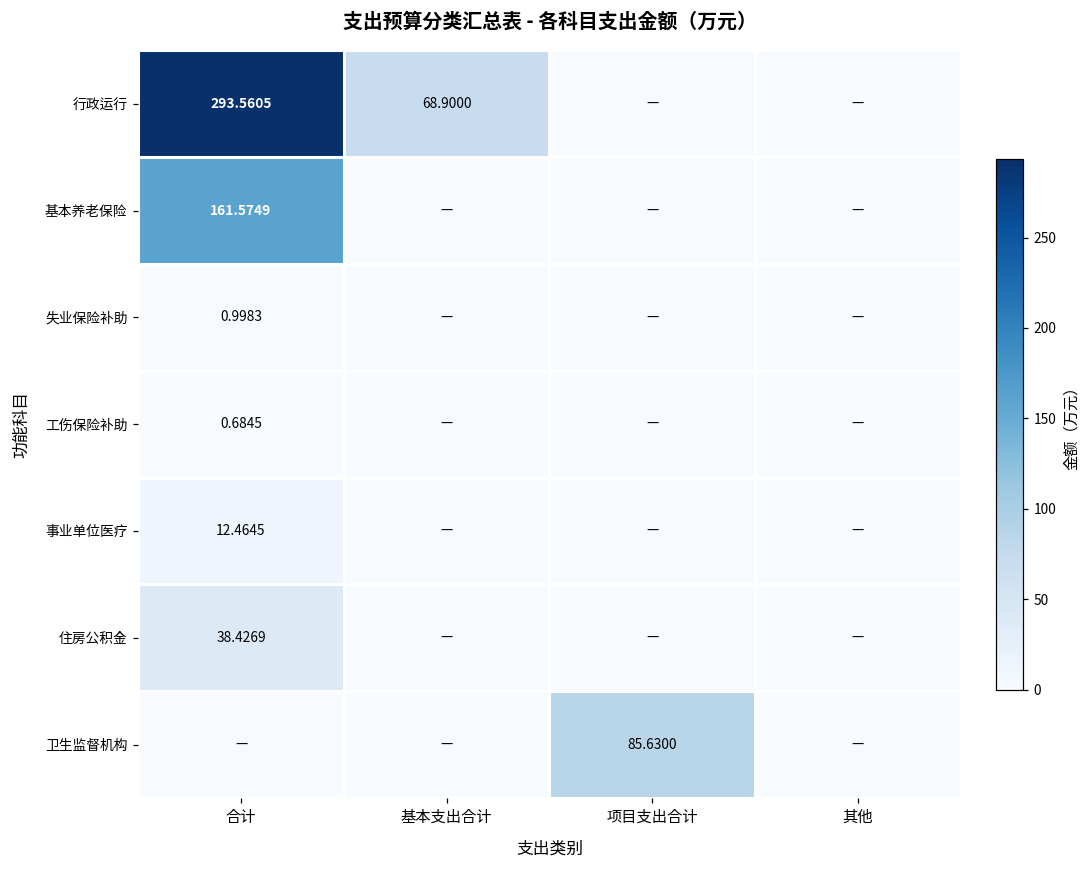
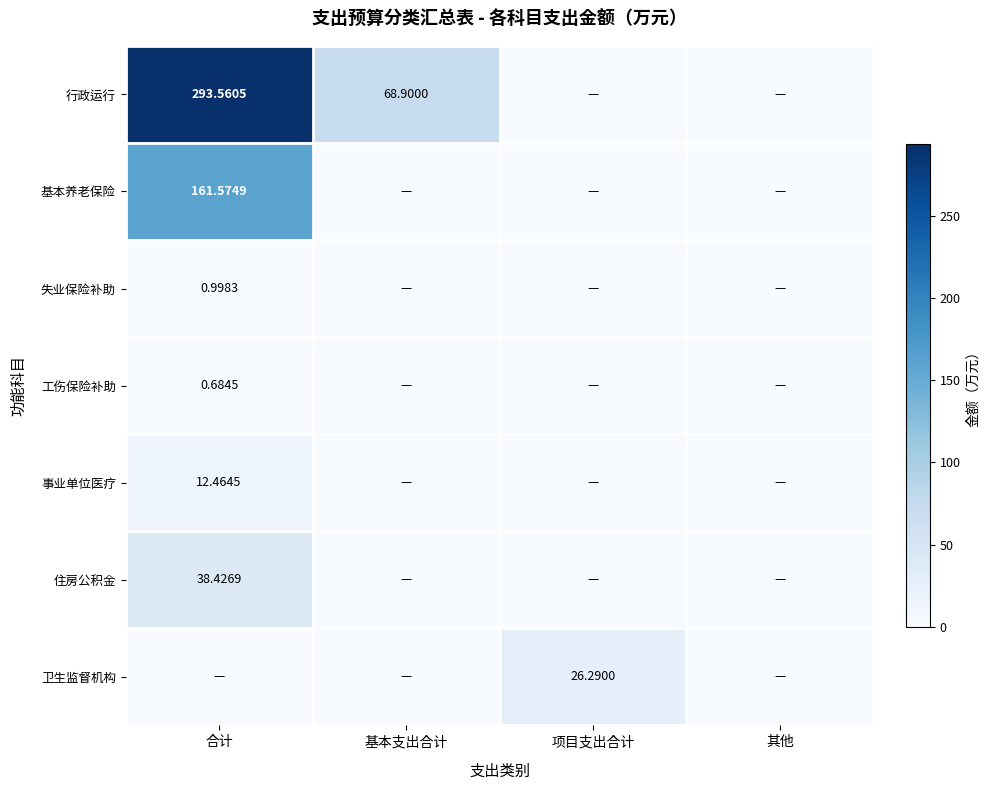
卫生监督机构, 项目支出合计: 85.6300 -> 26.2900
